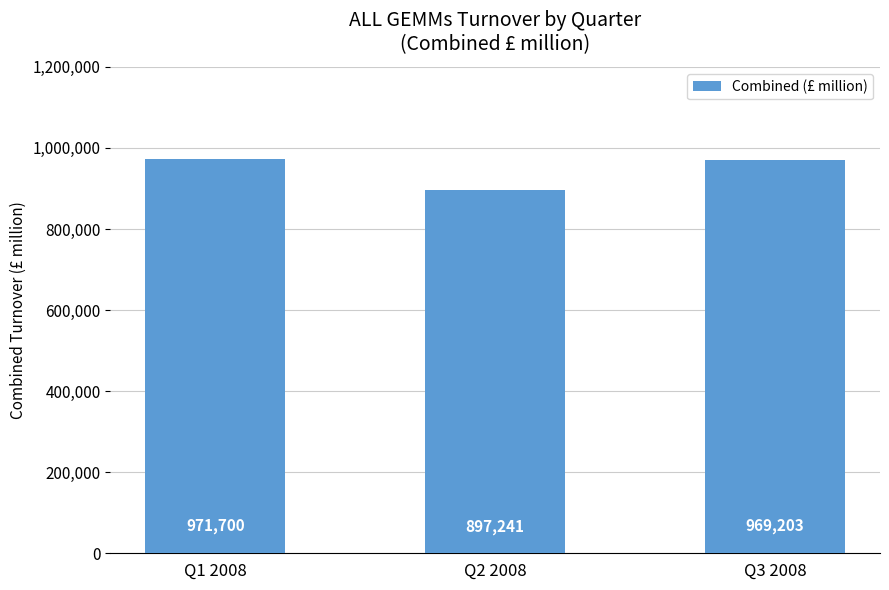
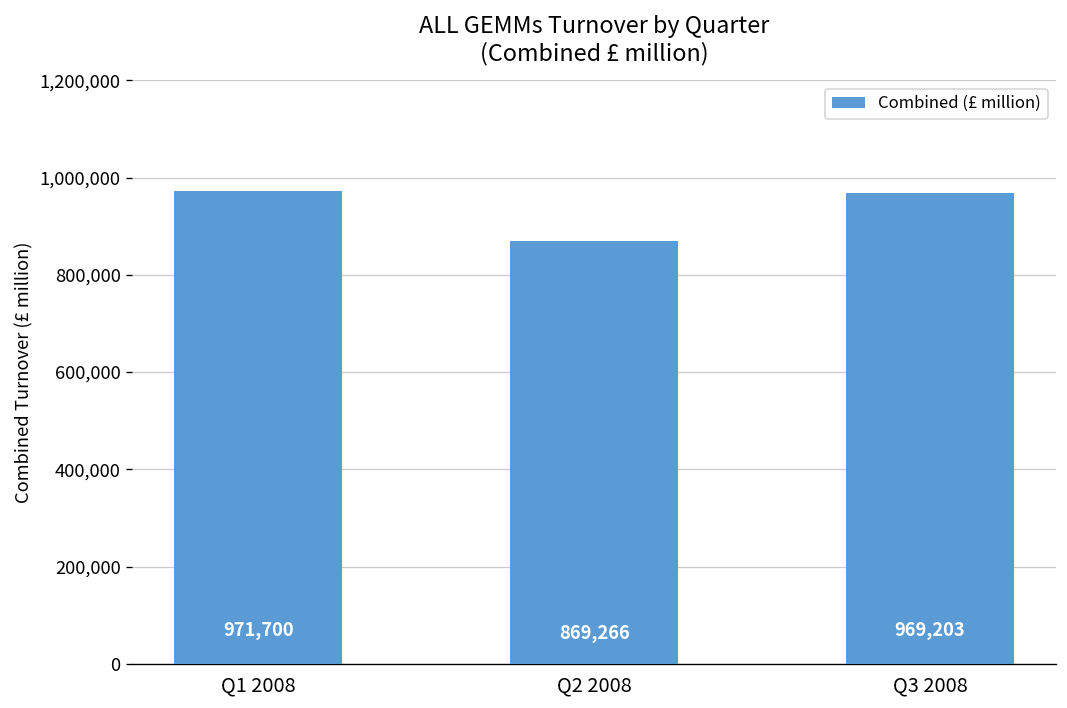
Q2 2008: 897,241 -> 869,266
